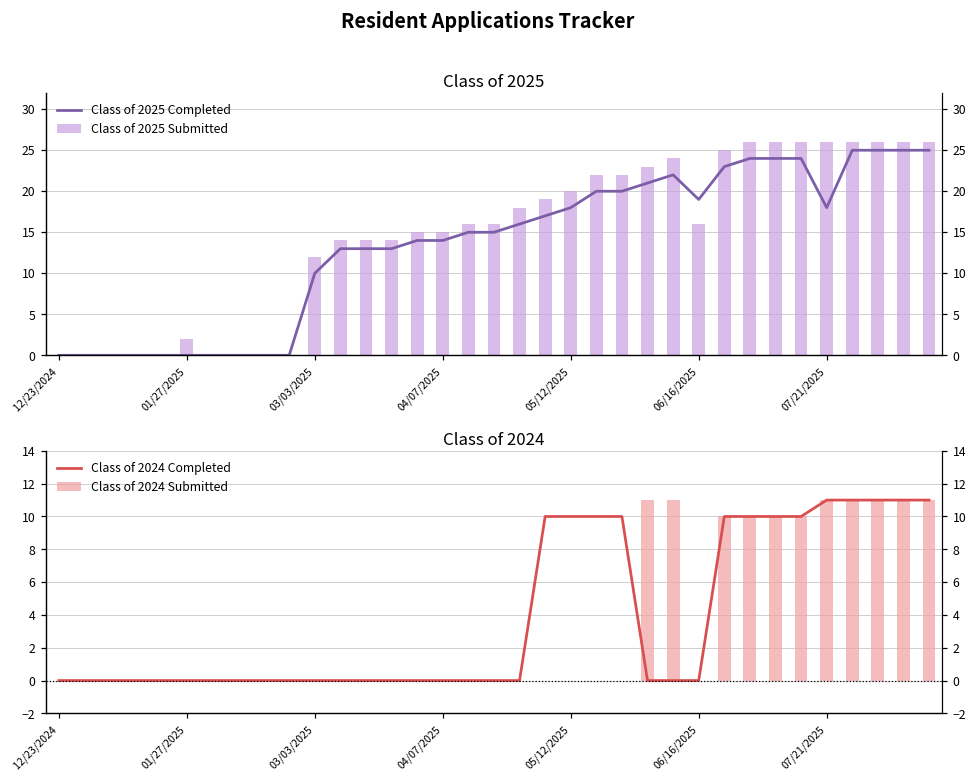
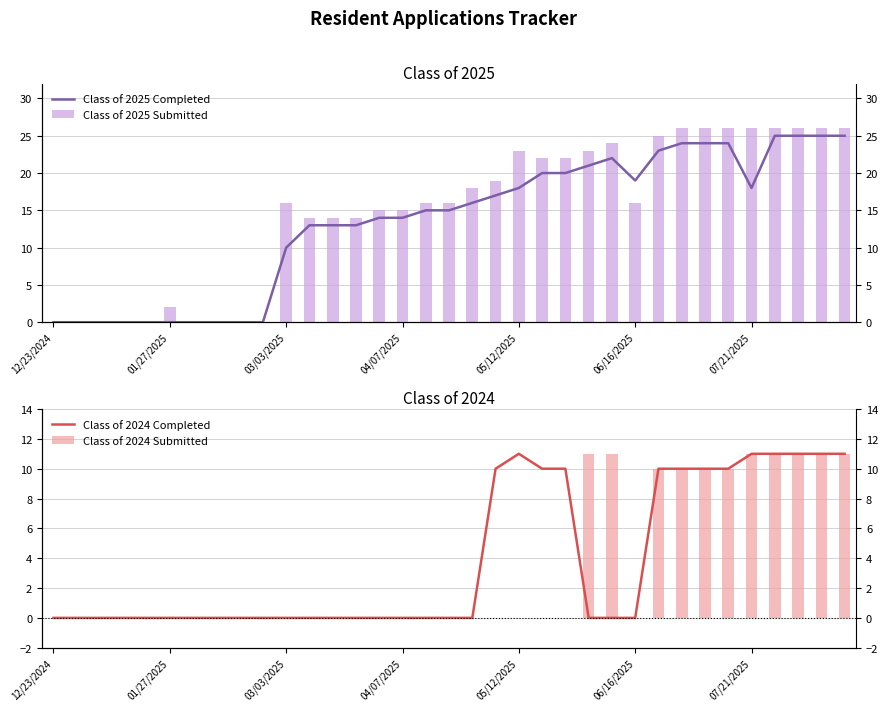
Class of 2025, Class of 2025 Submitted, 03/03/2025: 12 -> 16
Class of 2025, Class of 2025 Submitted, 05/12/2025: 20 -> 23
Class of 2024, Class of 2024 Completed, 05/12/2025: 10 -> 11
